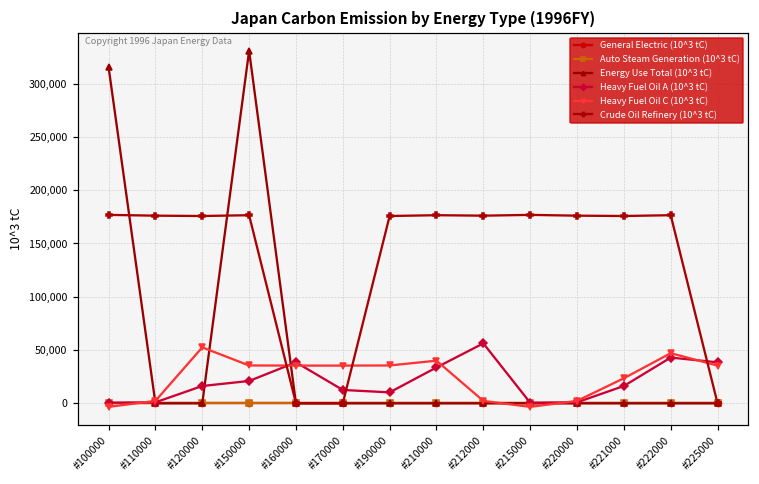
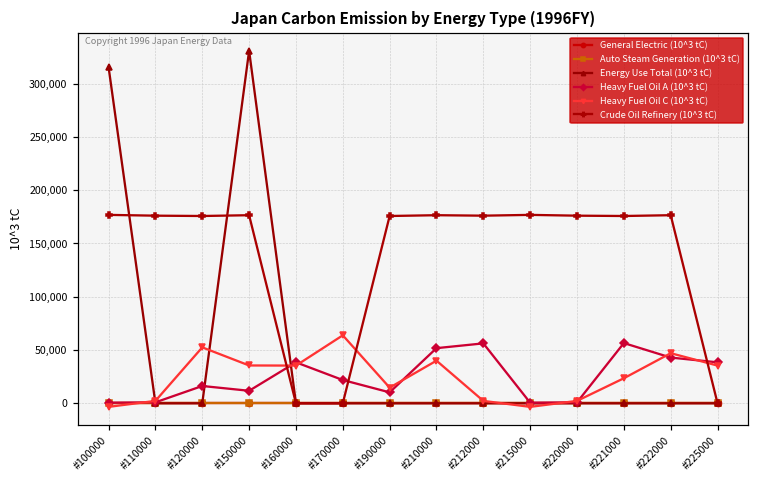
Heavy Fuel Oil A (10^3 tC), #150000: 20,000 -> 10,000
Heavy Fuel Oil A (10^3 tC), #170000: 10,000 -> 20,000
Heavy Fuel Oil C (10^3 tC), #170000: 40,000 -> 60,000
Heavy Fuel Oil C (10^3 tC), #190000: 40,000 -> 10,000
Heavy Fuel Oil A (10^3 tC), #210000: 30,000 -> 50,000
Heavy Fuel Oil A (10^3 tC), #221000: 20,000 -> 60,000
